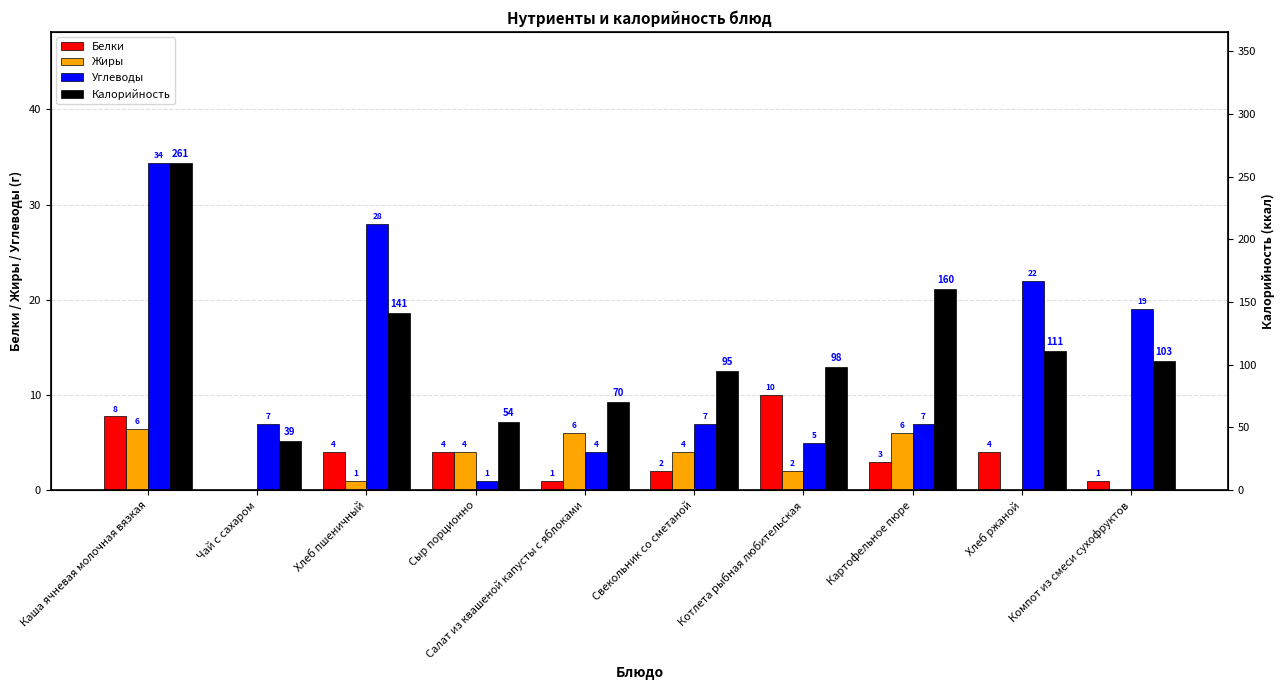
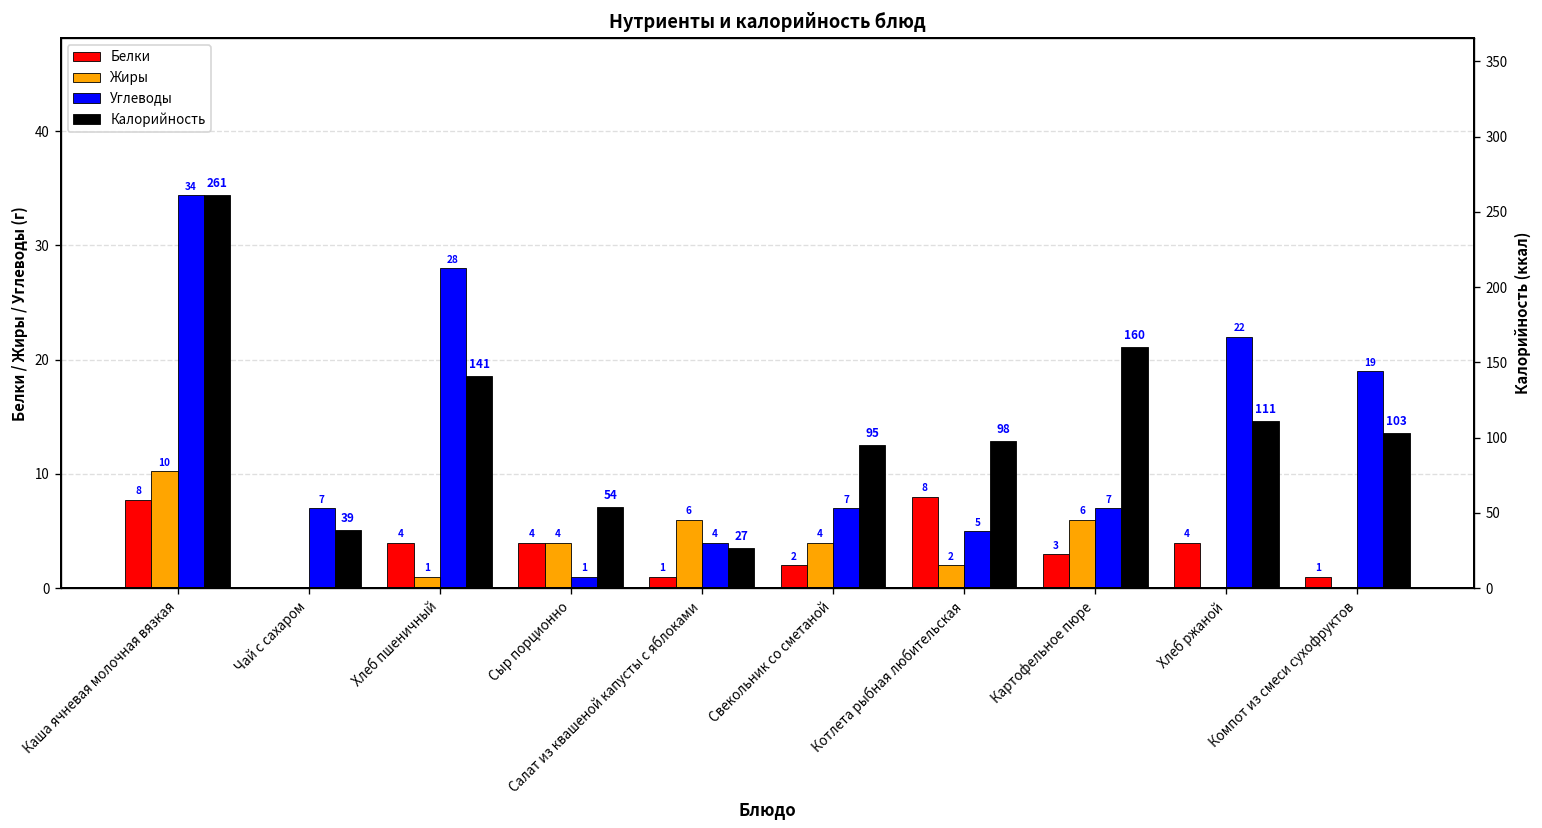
Жиры, Каша ячневая молочная вязкая: 6 -> 10
Белки, Котлета рыбная любительская: 10 -> 8
Калорийность, Салат из квашеной капусты с яблоками: 70 -> 27
